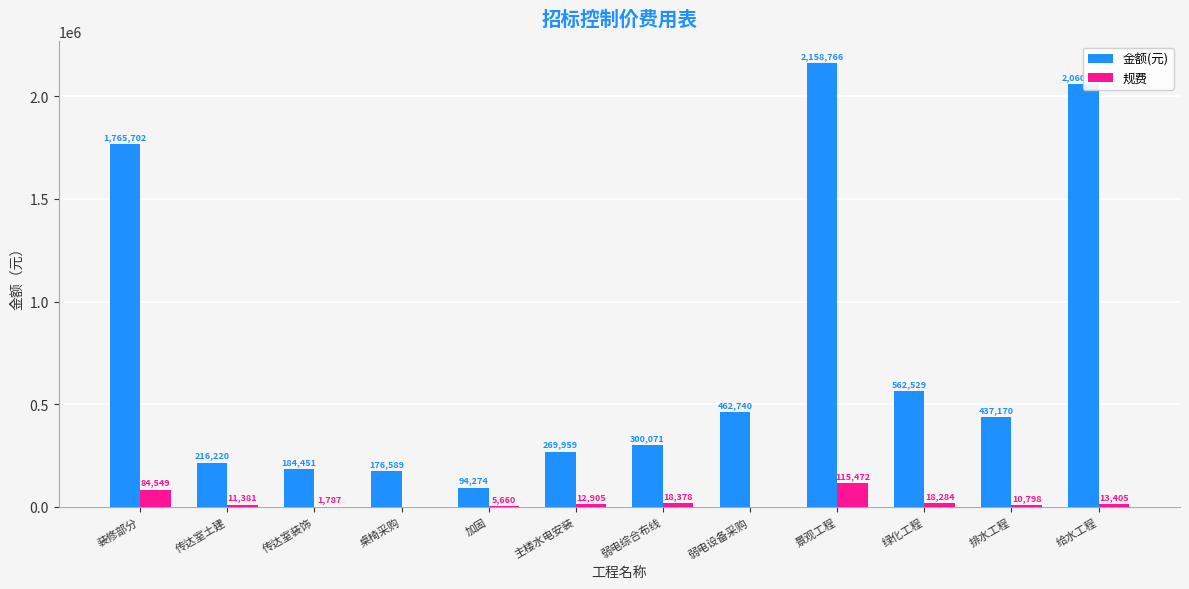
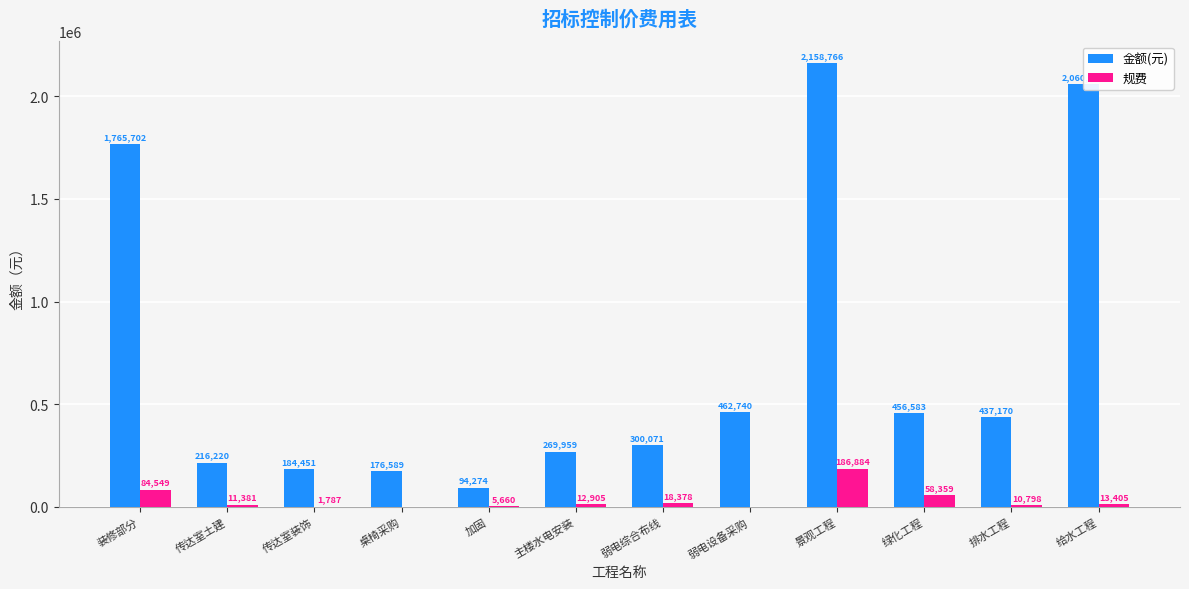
规费, 景观工程: 115,472 -> 186,884
金额(元), 绿化工程: 562,529 -> 456,583
规费, 绿化工程: 18,284 -> 58,359
